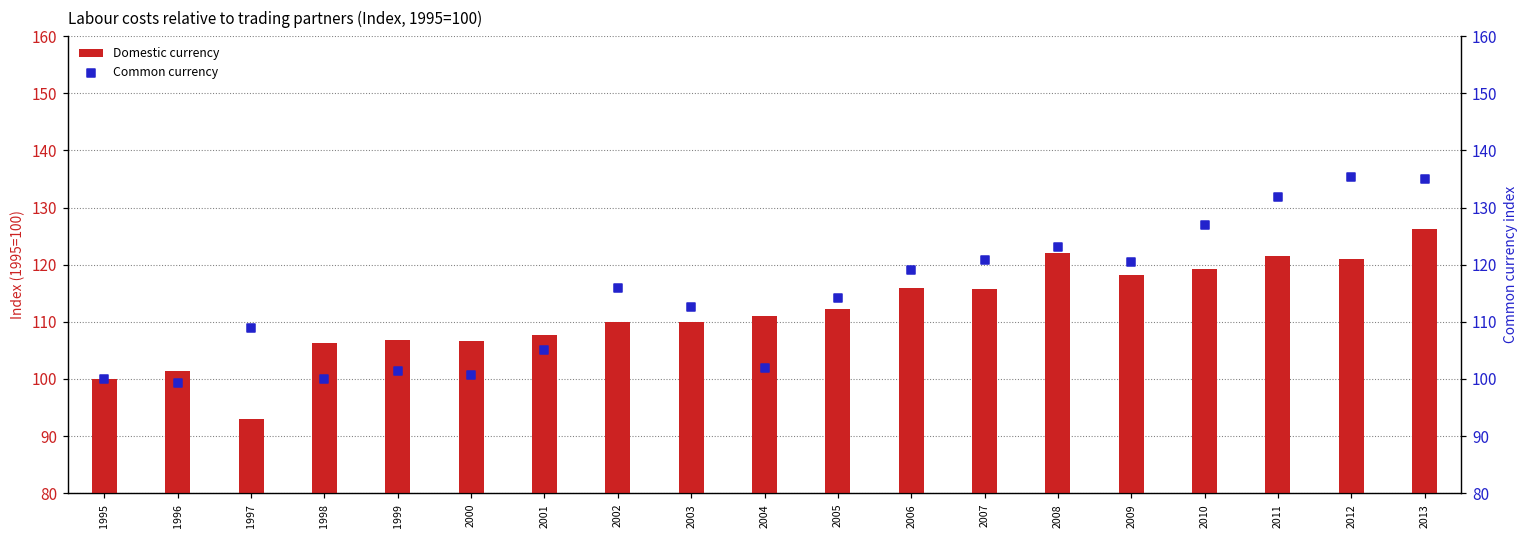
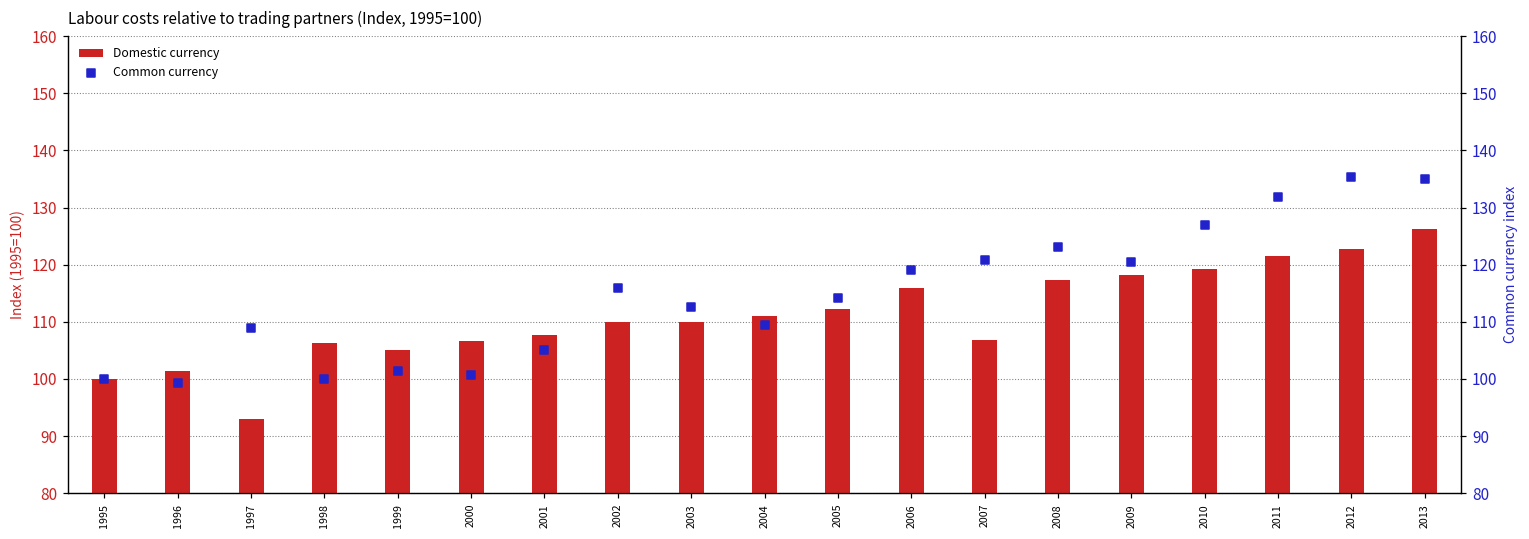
Domestic currency, 1999: 107 -> 105
Domestic currency, 2007: 116 -> 107
Domestic currency, 2008: 122 -> 117
Domestic currency, 2012: 121 -> 123
Common currency, 2004: 102 -> 110
